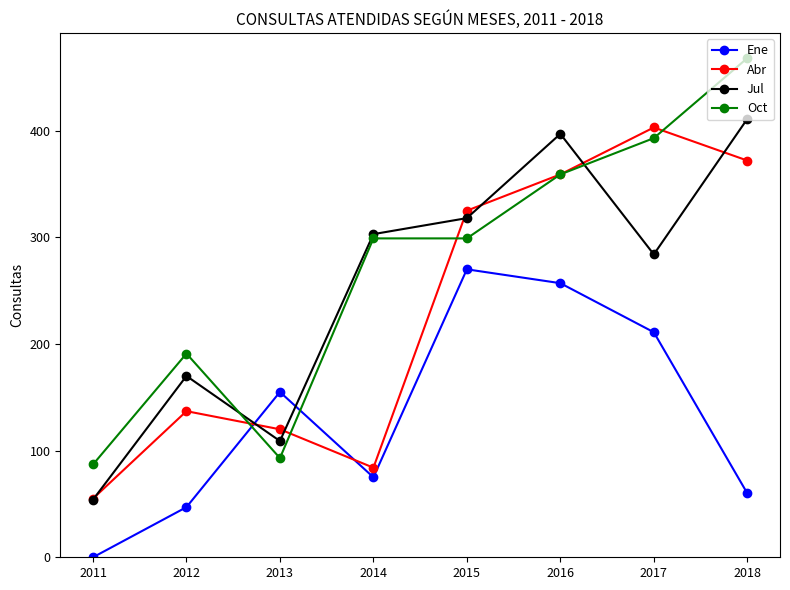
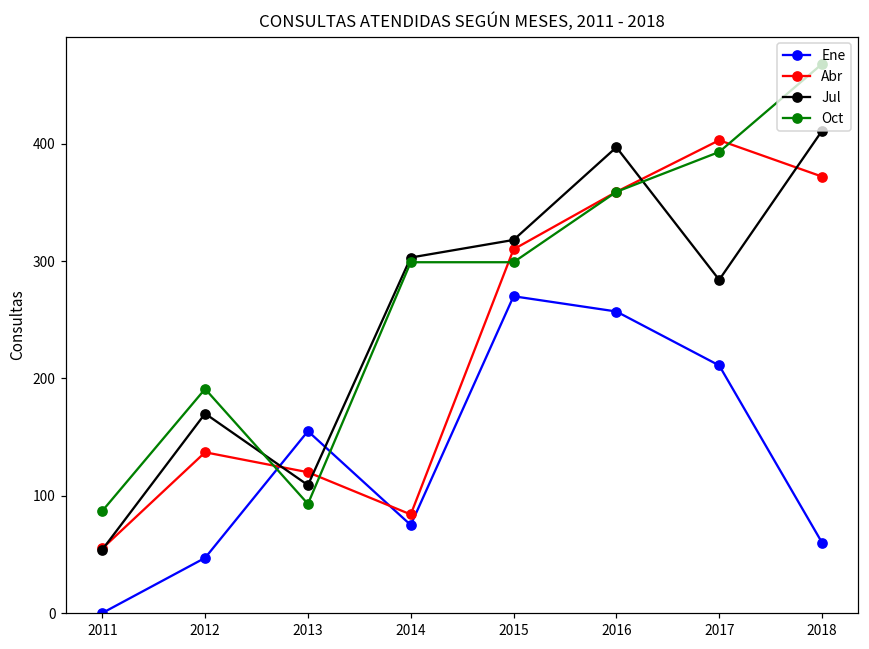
Abr, 2015: 325 -> 310
